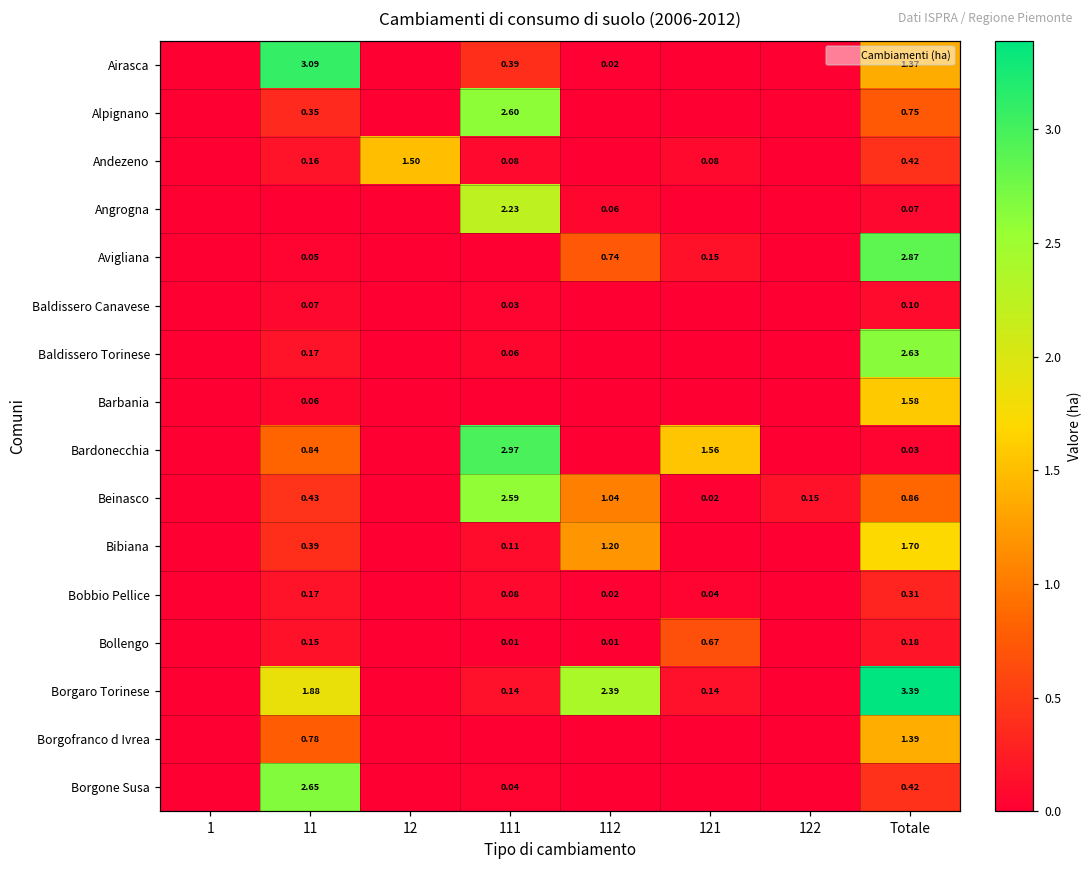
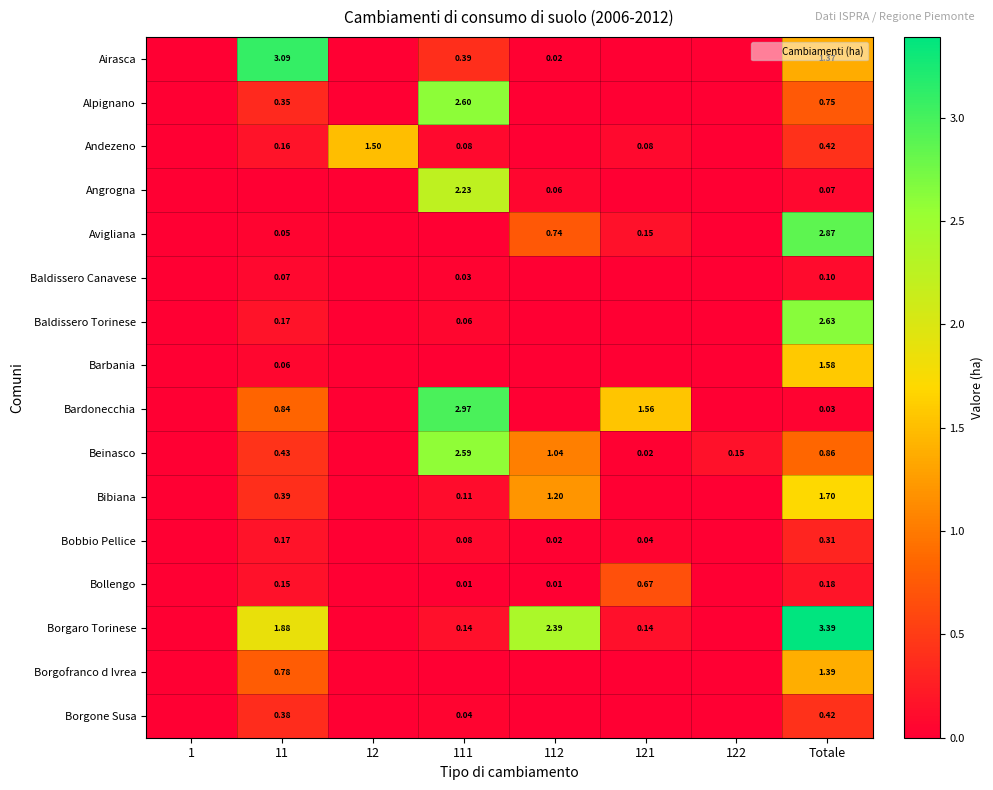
Borgone Susa, 11: 2.65 -> 0.38
